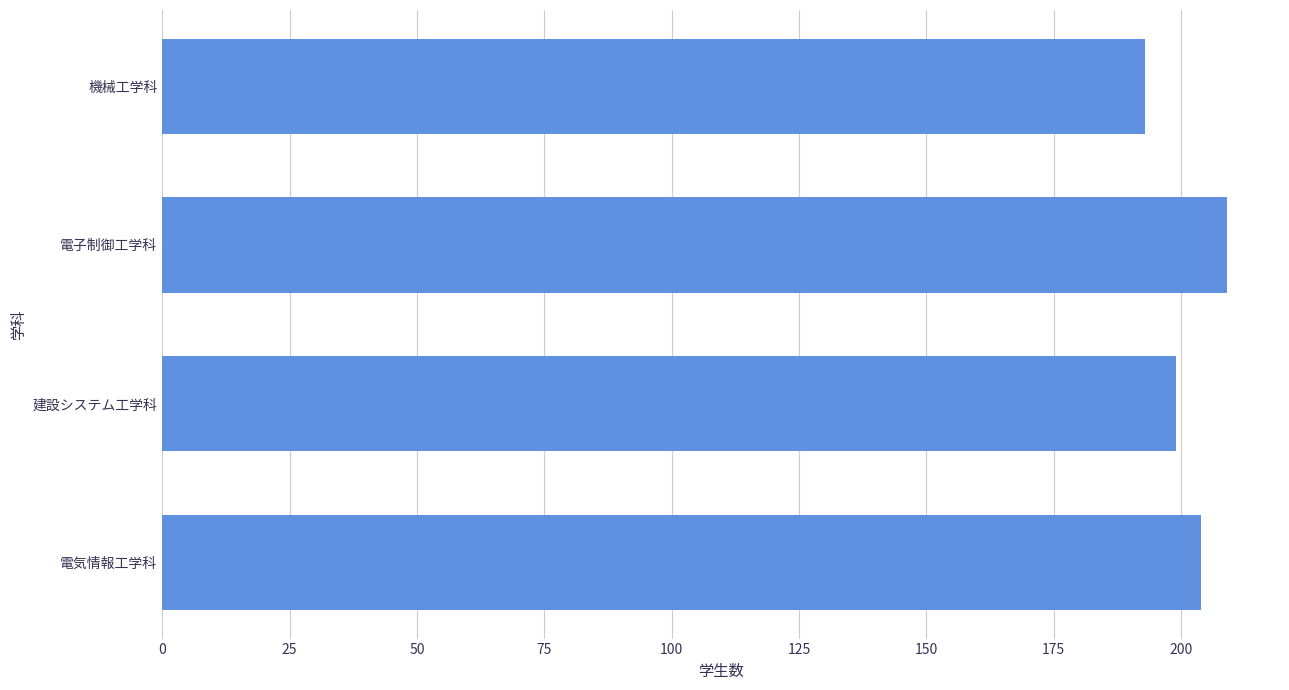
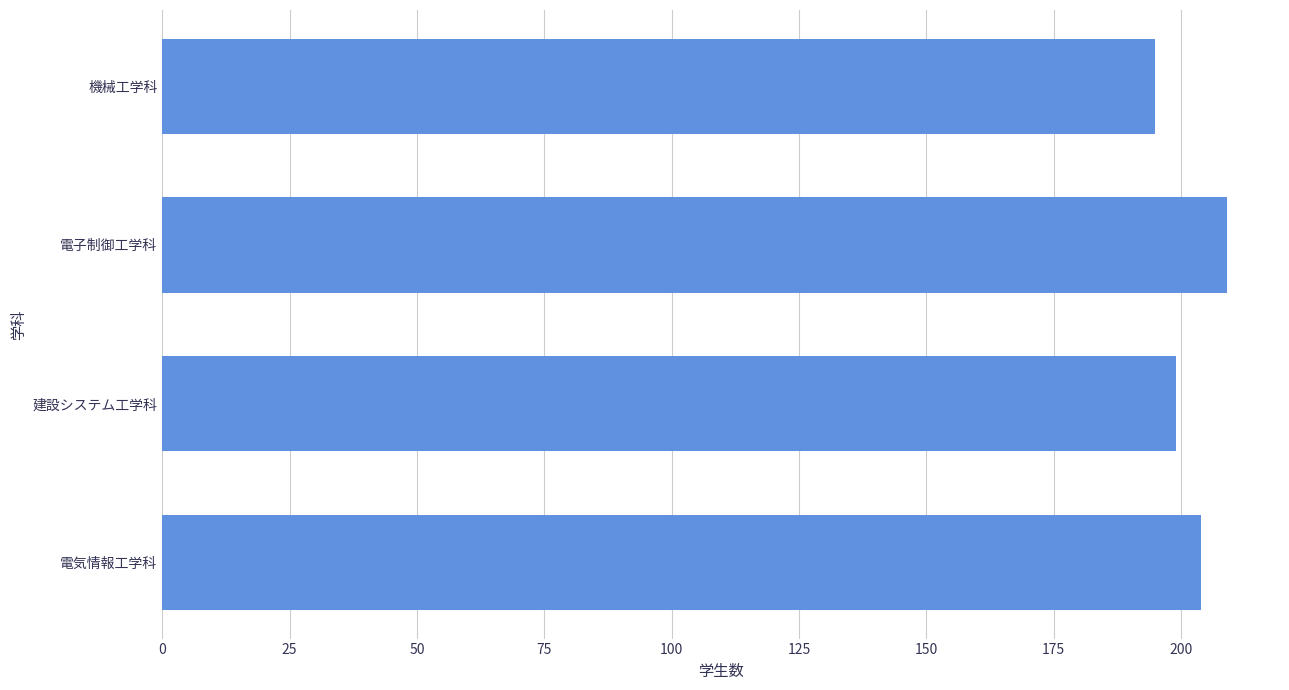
機械工学科: 193 -> 195
